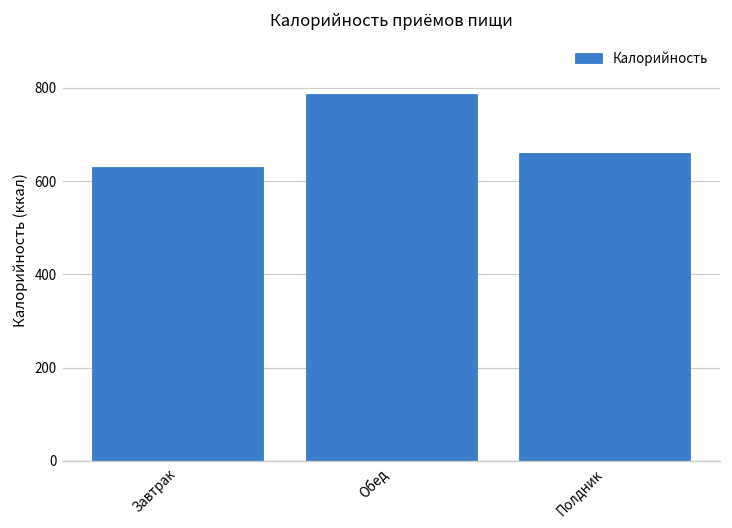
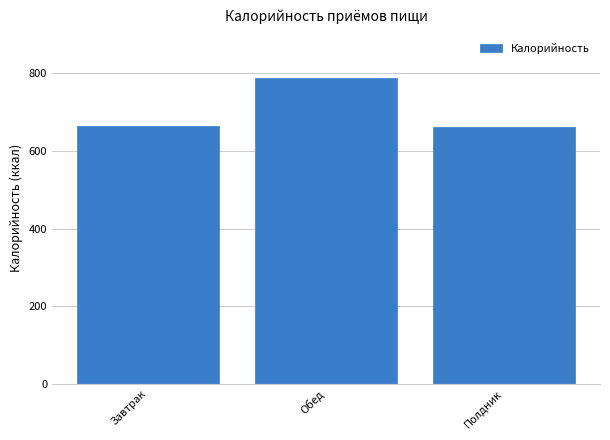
Завтрак: 630 -> 660
